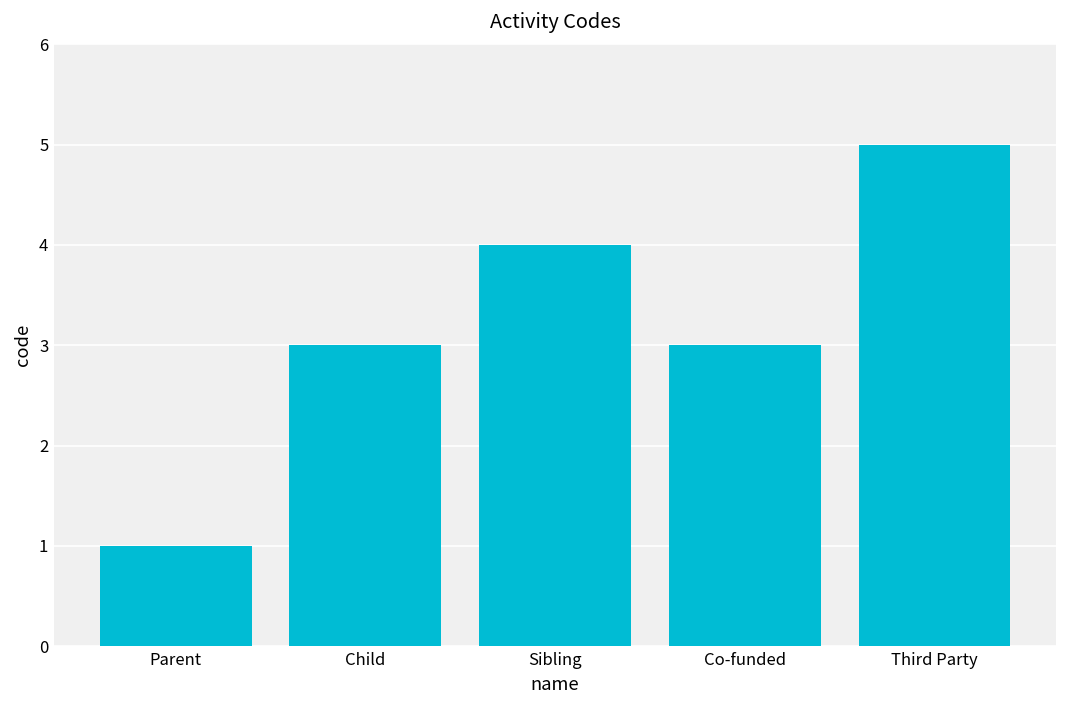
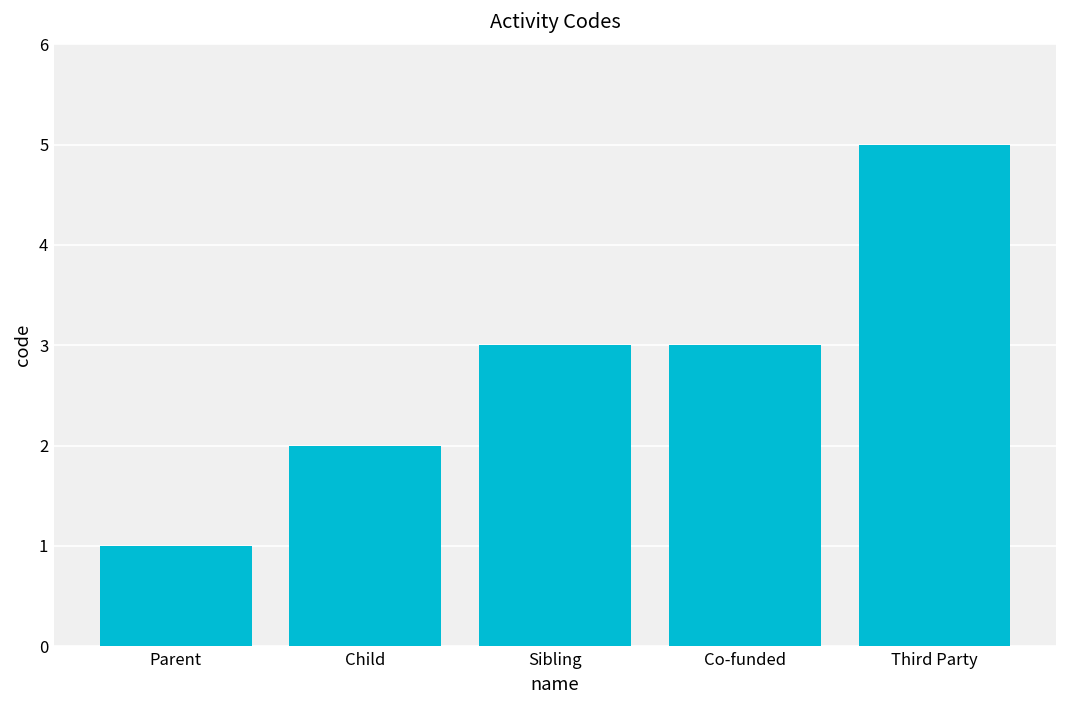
Child: 3 -> 2
Sibling: 4 -> 3
